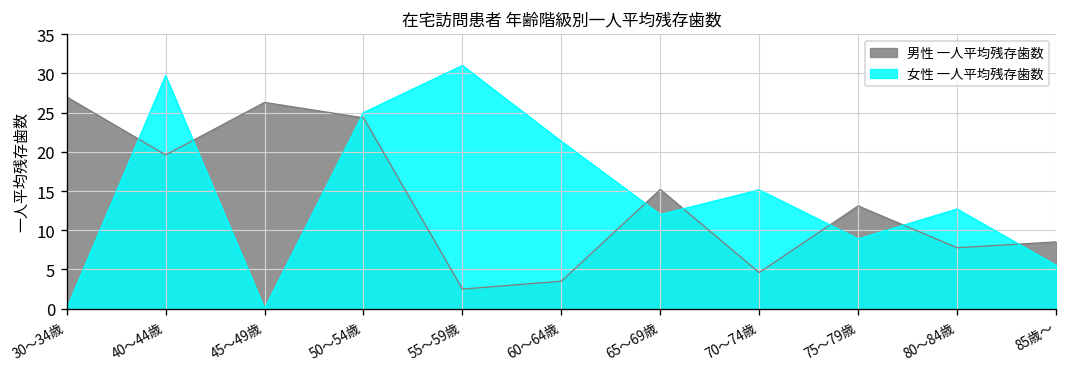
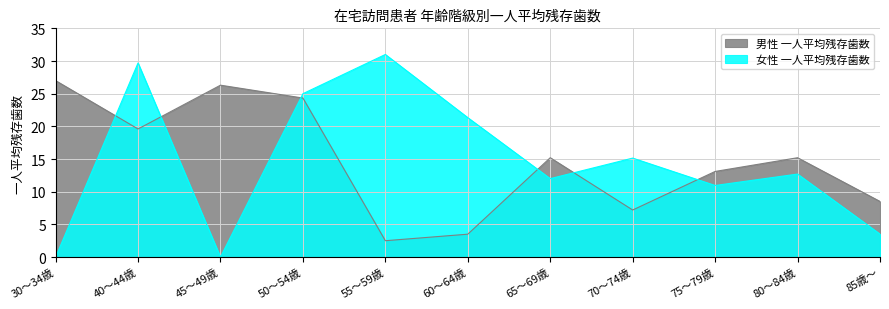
男性 一人平均残存歯数, 70～74歳: 5 -> 7
女性 一人平均残存歯数, 75～79歳: 9 -> 11
男性 一人平均残存歯数, 80～84歳: 8 -> 15
女性 一人平均残存歯数, 85歳～: 6 -> 4
